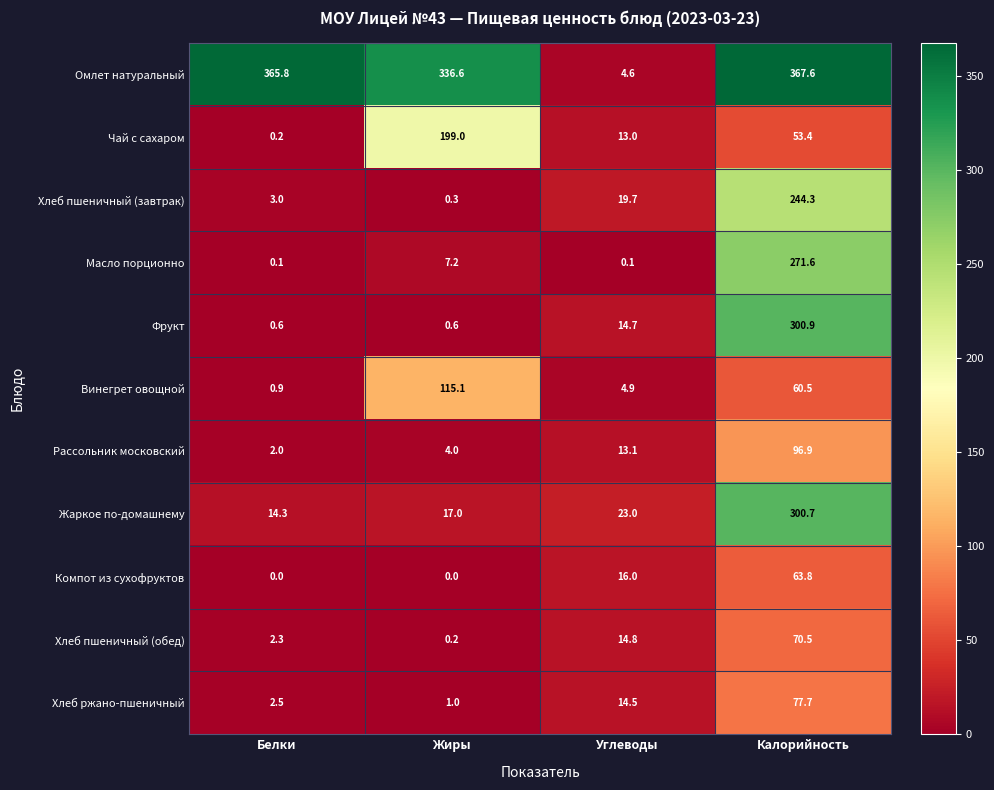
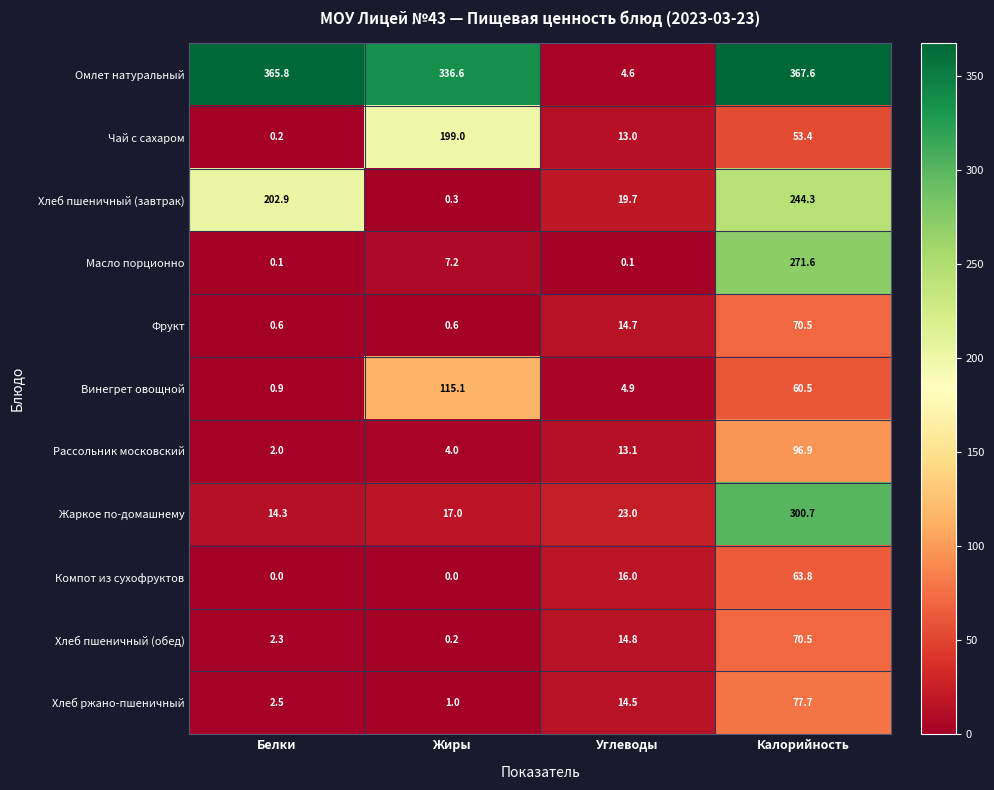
Хлеб пшеничный (завтрак), Белки: 3.0 -> 202.9
Фрукт, Калорийность: 300.9 -> 70.5
